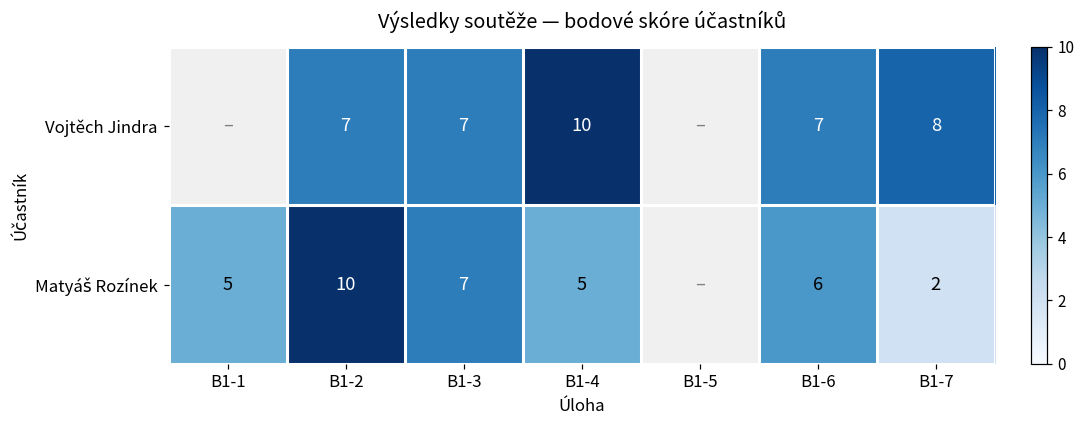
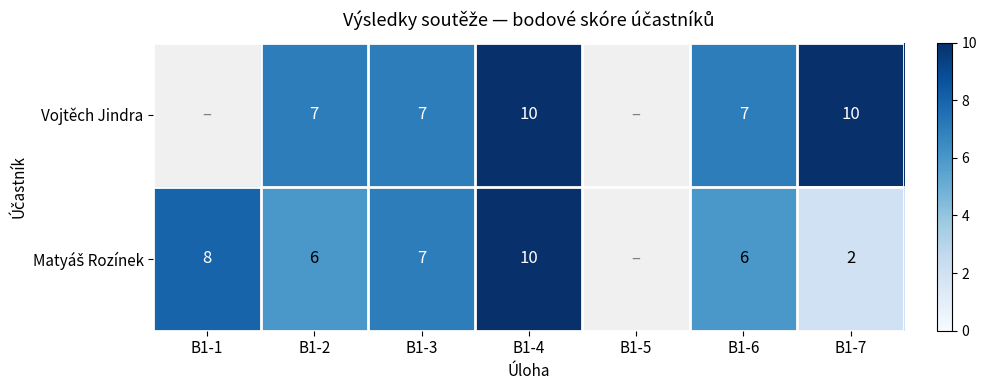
Vojtěch Jindra, B1-7: 8 -> 10
Matyáš Rozínek, B1-1: 5 -> 8
Matyáš Rozínek, B1-2: 10 -> 6
Matyáš Rozínek, B1-4: 5 -> 10
